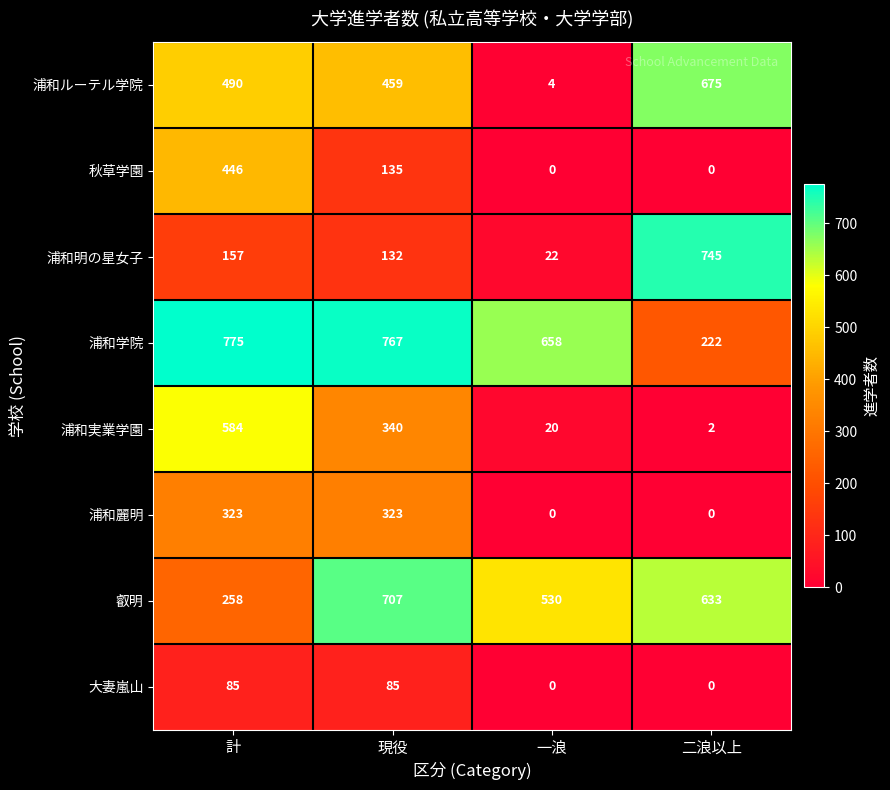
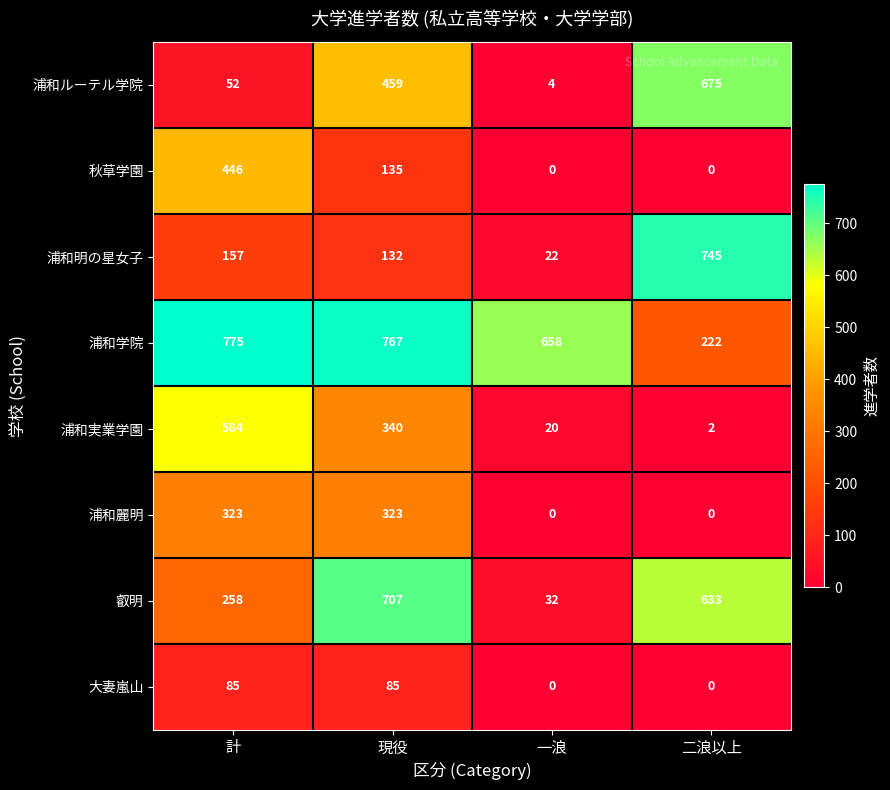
浦和ルーテル学院, 計: 490 -> 52
叡明, 一浪: 530 -> 32
